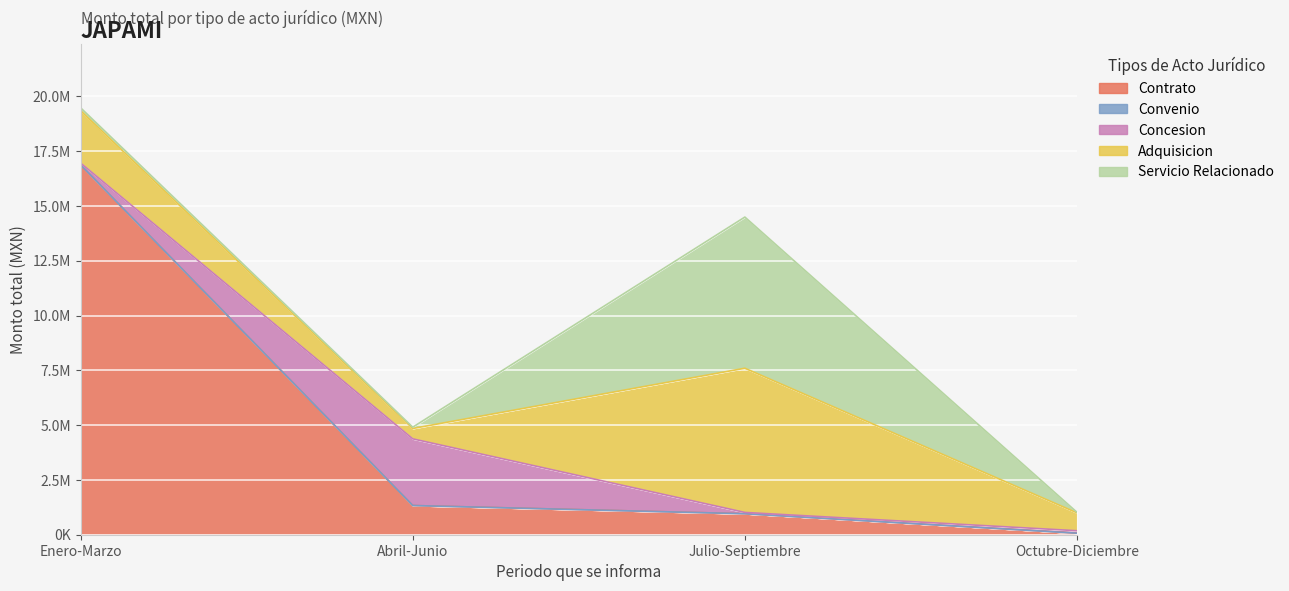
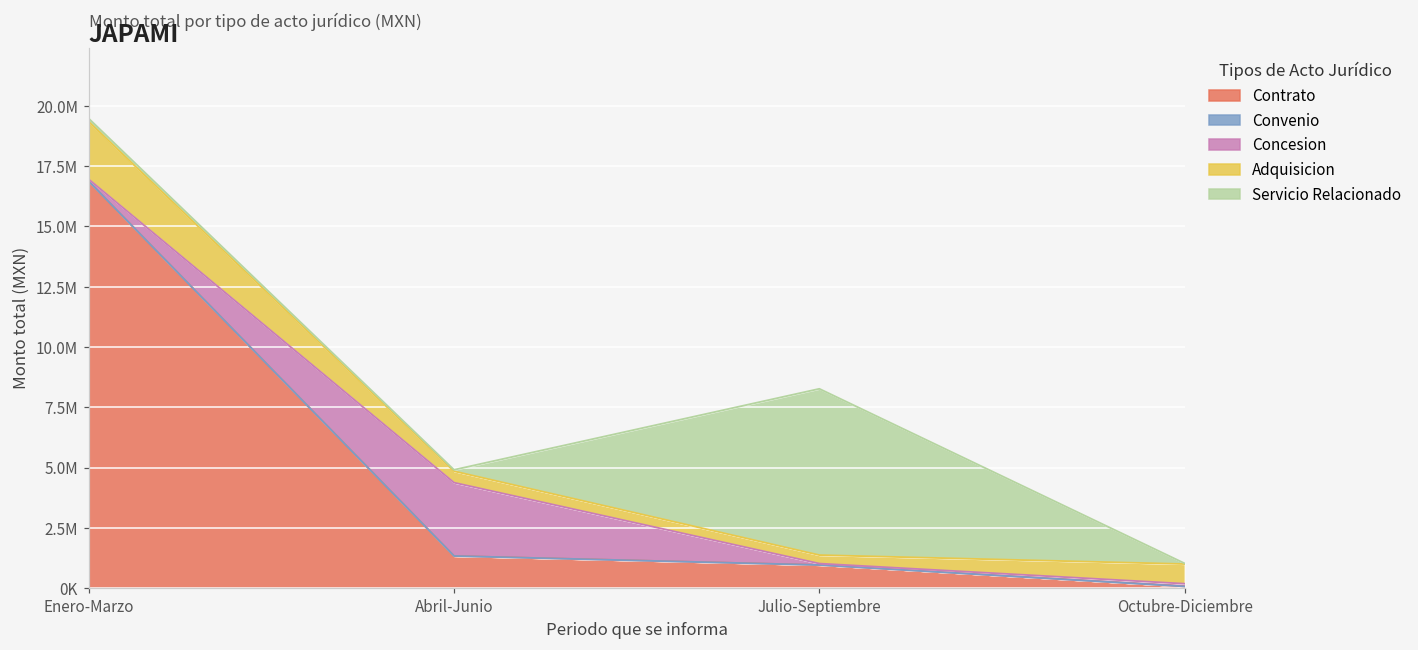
Adquisicion, Julio-Septiembre: 6600000 -> 400000
